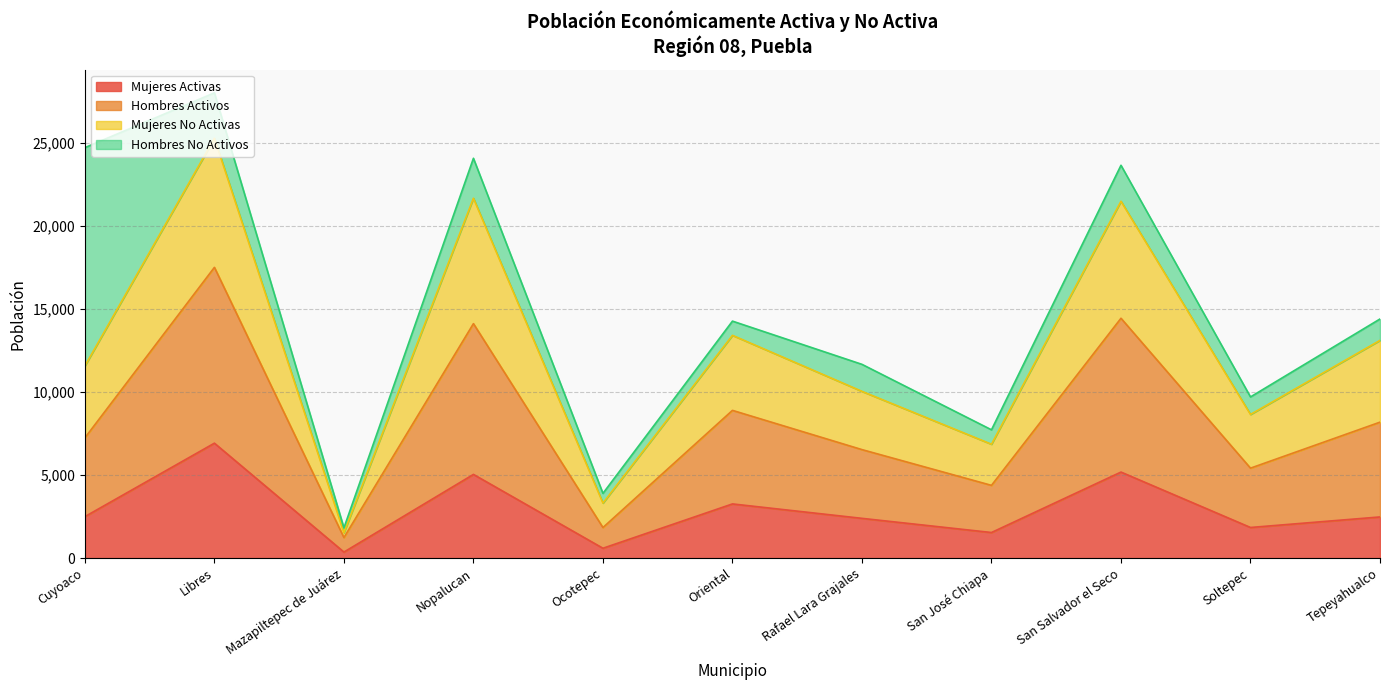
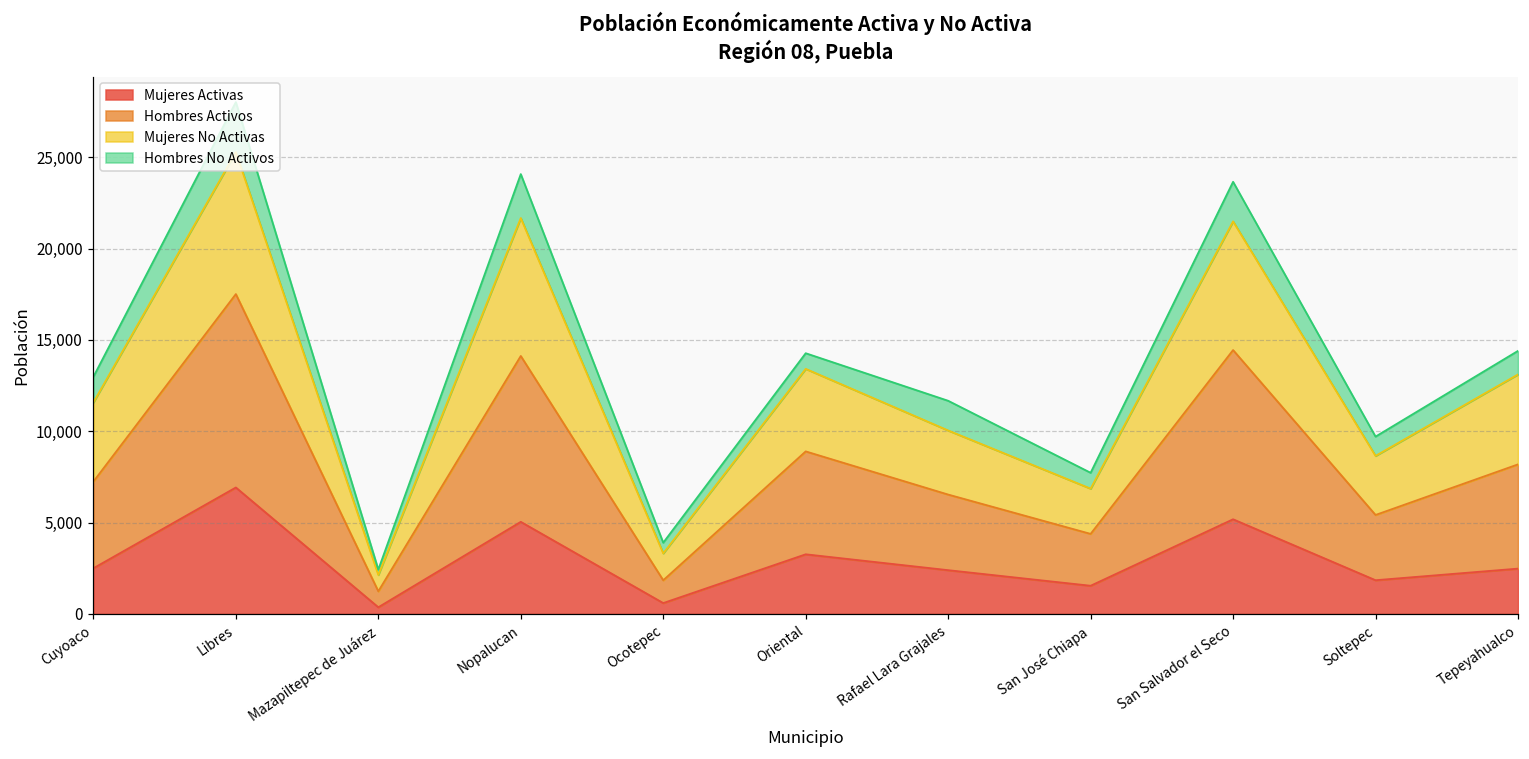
Hombres No Activos, Cuyoaco: 13,100 -> 1,400
Mujeres No Activas, Mazapiltepec de Juárez: 300 -> 900
